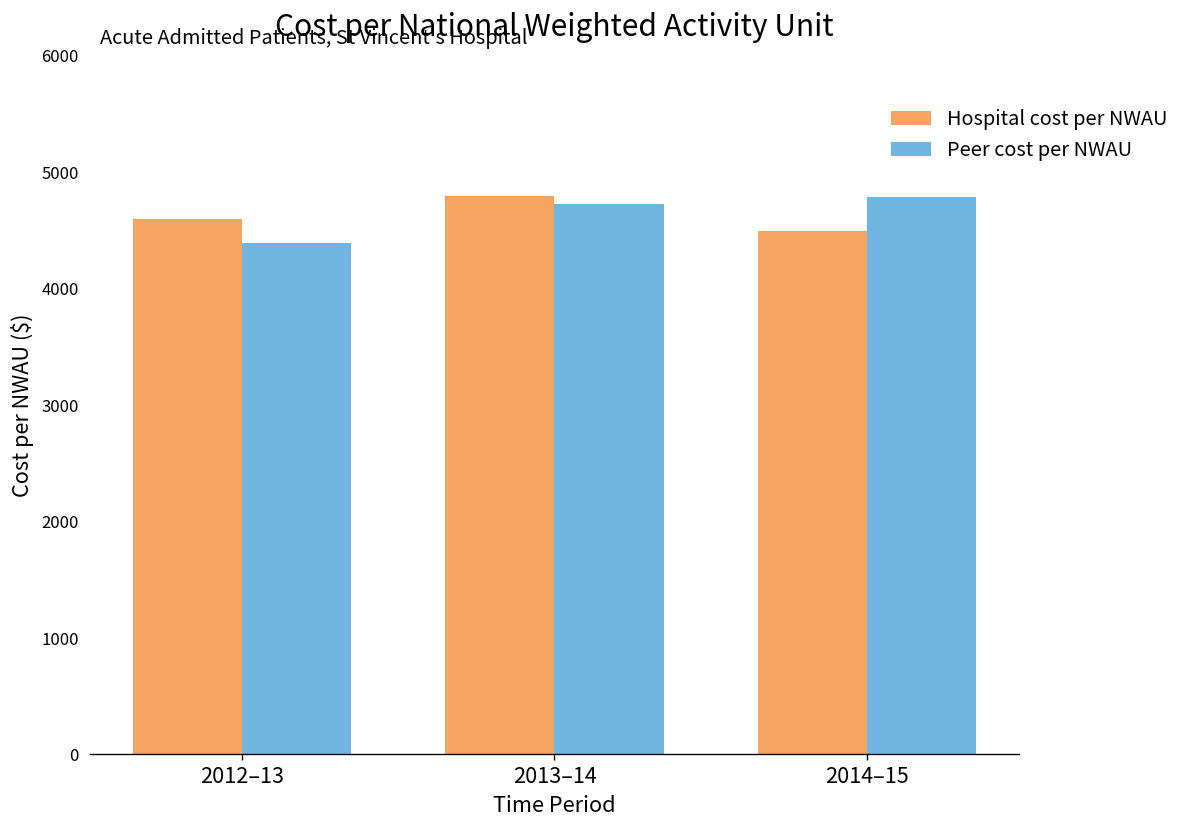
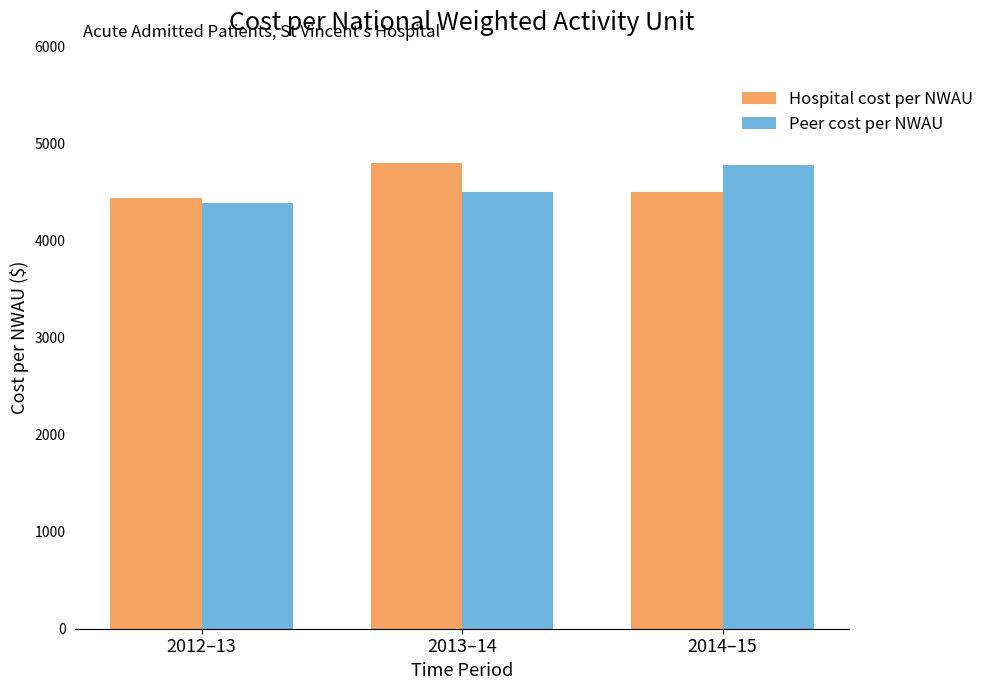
Hospital cost per NWAU, 2012–13: 4600 -> 4400
Peer cost per NWAU, 2013–14: 4700 -> 4500
